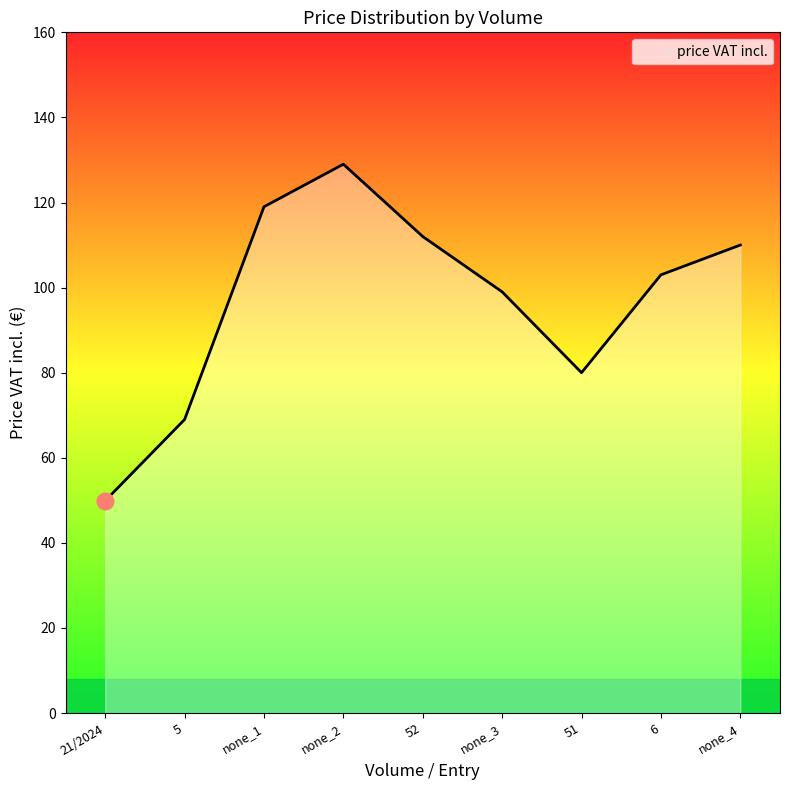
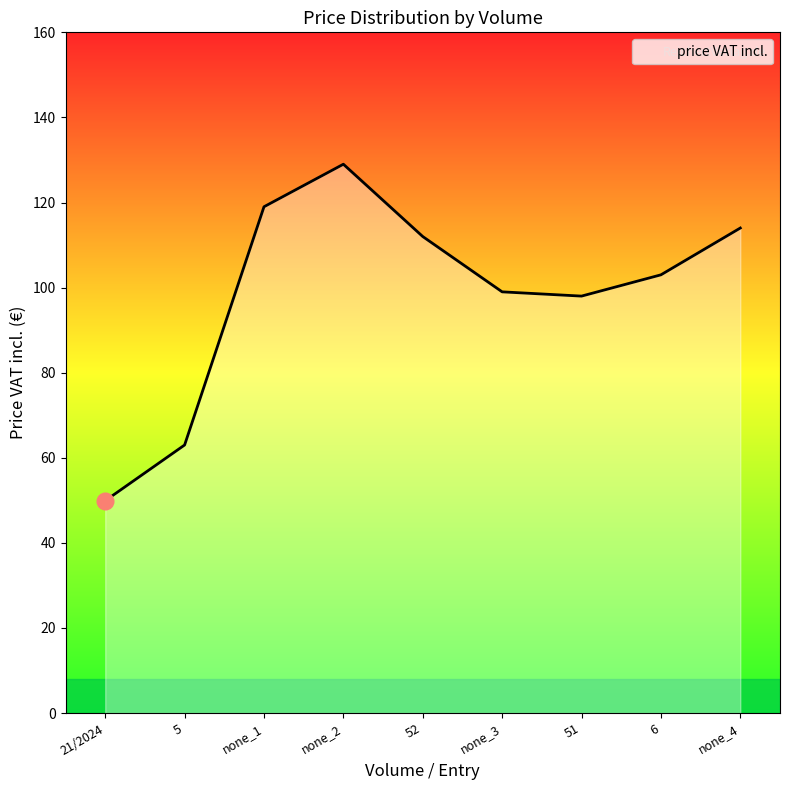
price VAT incl., 5: 69 -> 63
price VAT incl., 51: 80 -> 98
price VAT incl., none_4: 110 -> 114
